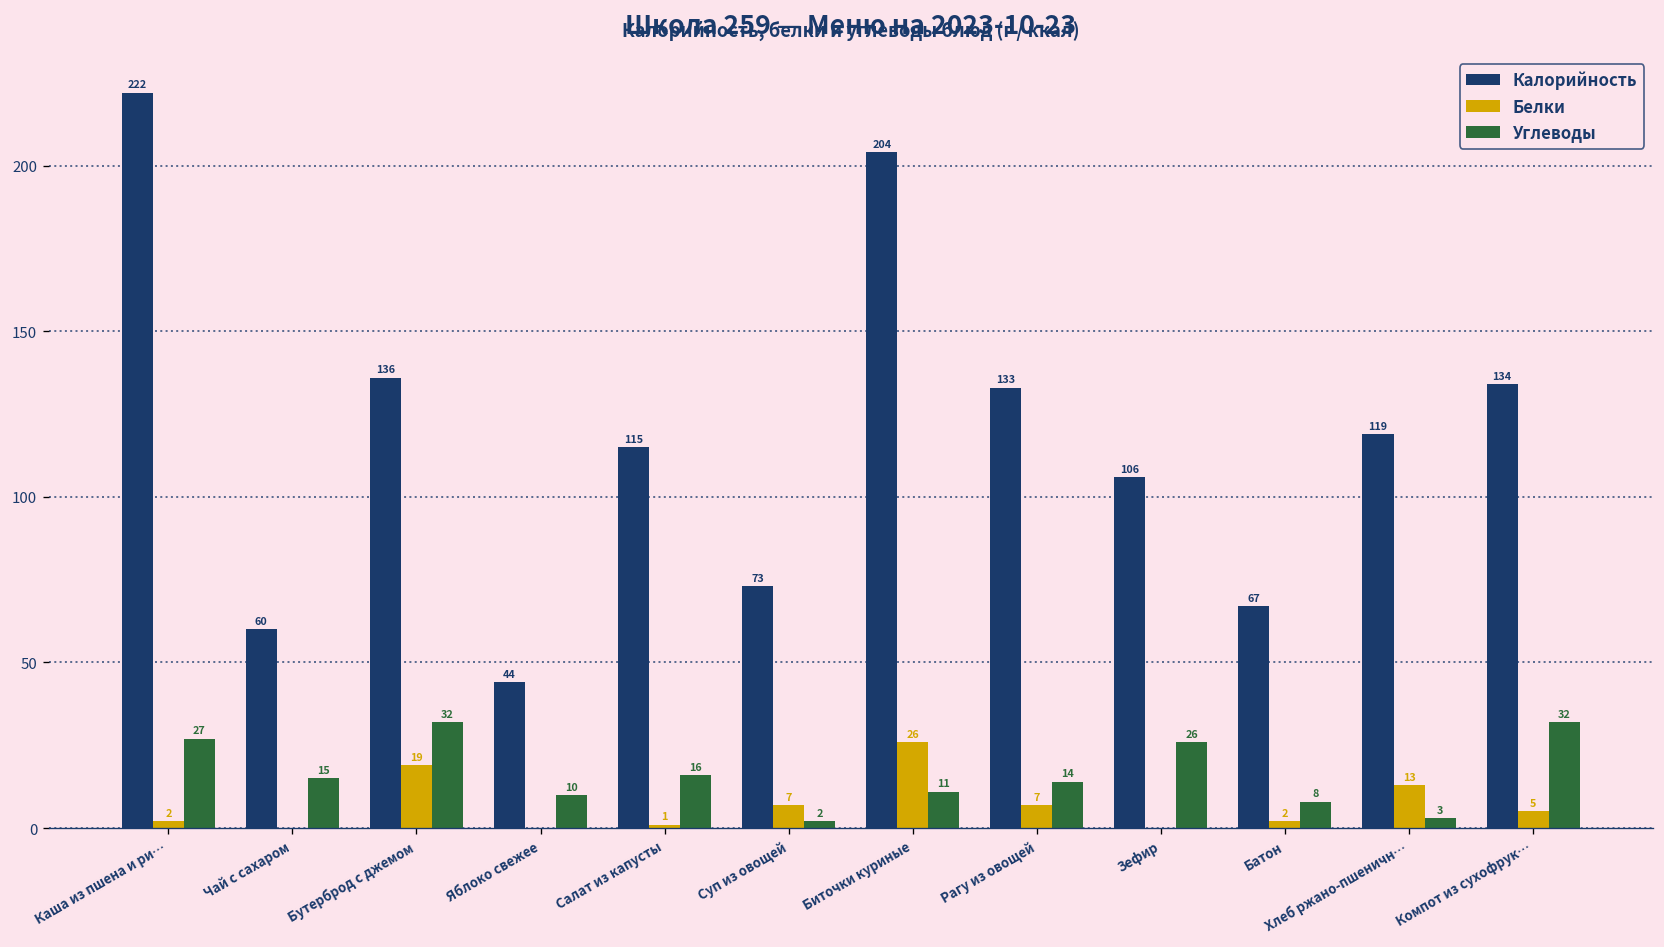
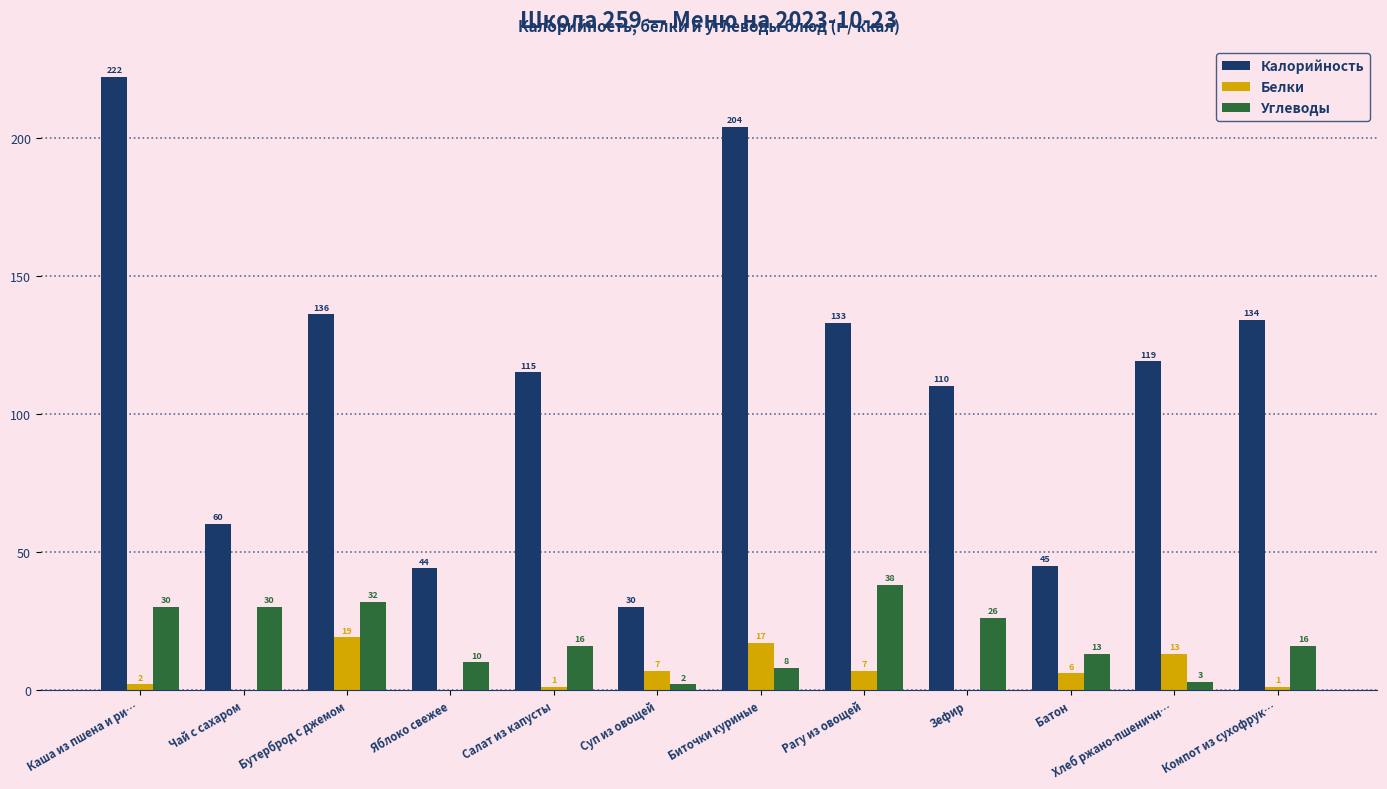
Углеводы, Каша из пшена и ри…: 27 -> 30
Углеводы, Чай с сахаром: 15 -> 30
Калорийность, Суп из овощей: 73 -> 30
Белки, Биточки куриные: 26 -> 17
Углеводы, Биточки куриные: 11 -> 8
Углеводы, Рагу из овощей: 14 -> 38
Калорийность, Зефир: 106 -> 110
Калорийность, Батон: 67 -> 45
Белки, Батон: 2 -> 6
Углеводы, Батон: 8 -> 13
Белки, Компот из сухофрук…: 5 -> 1
Углеводы, Компот из сухофрук…: 32 -> 16
